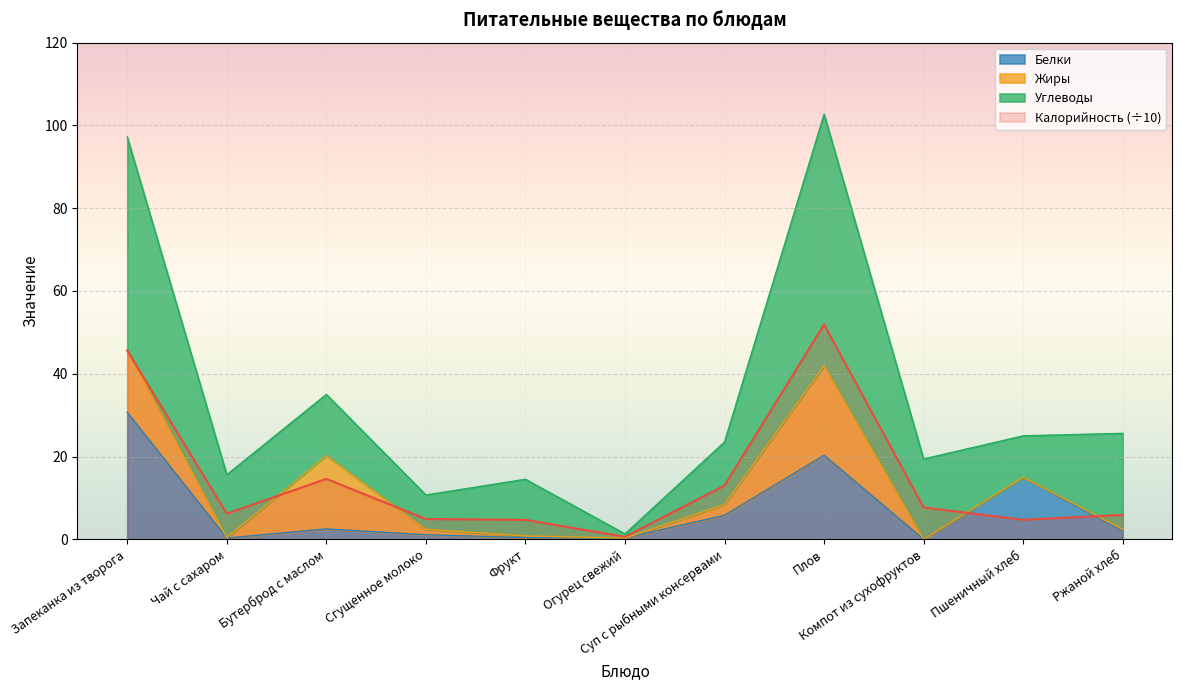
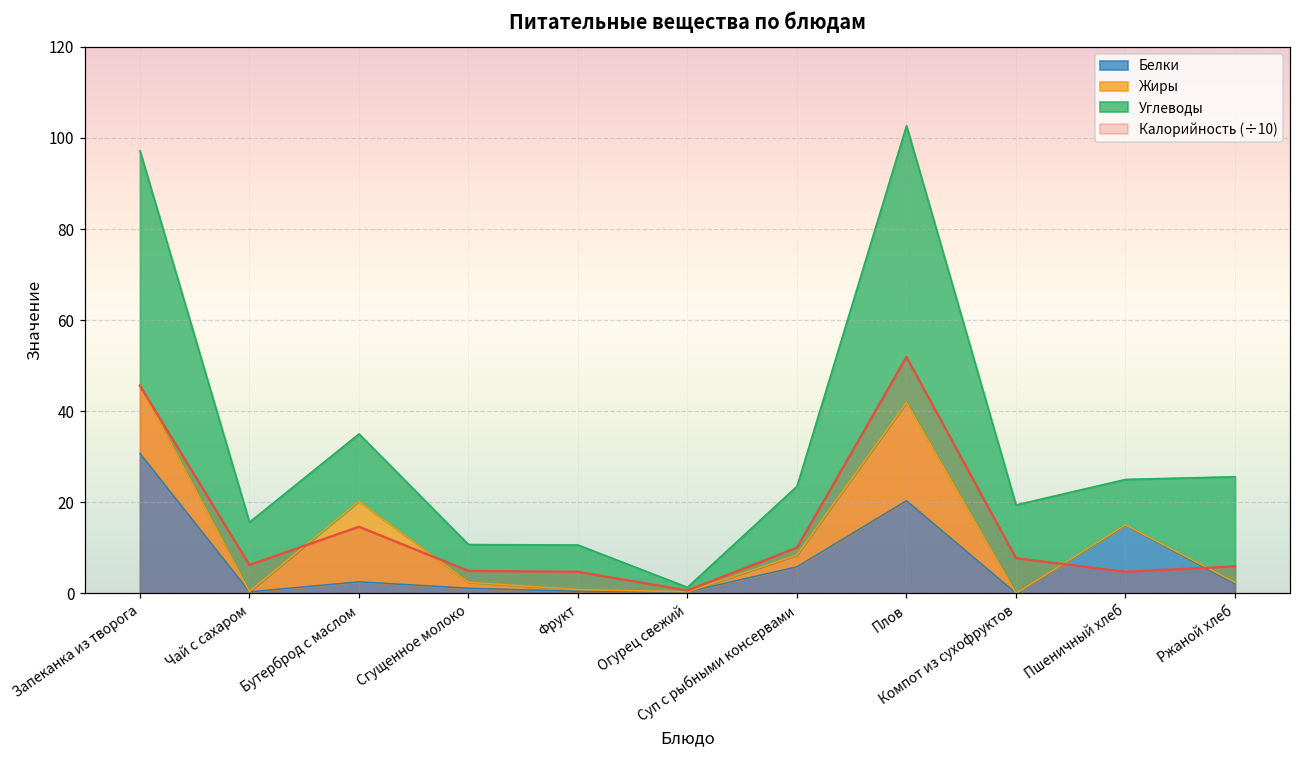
Углеводы, Фрукт: 14 -> 10
Калорийность (÷10), Суп с рыбными консервами: 13 -> 10
